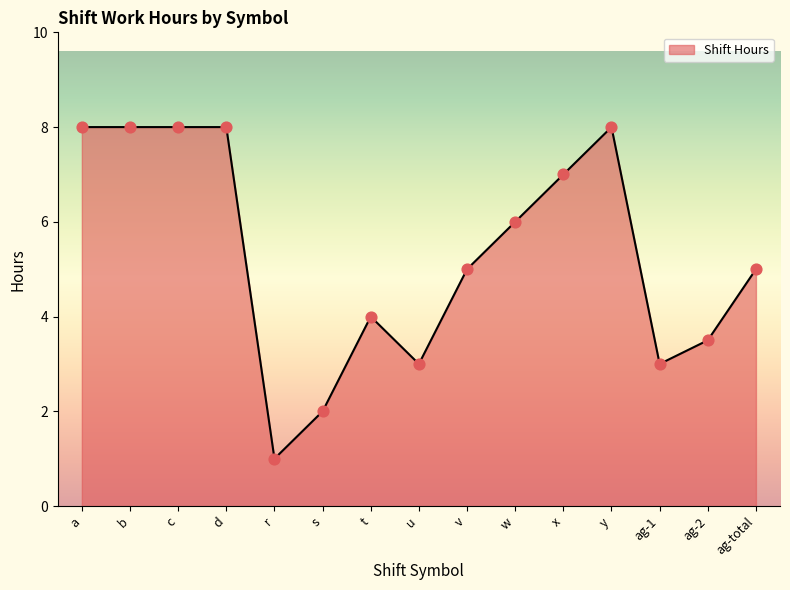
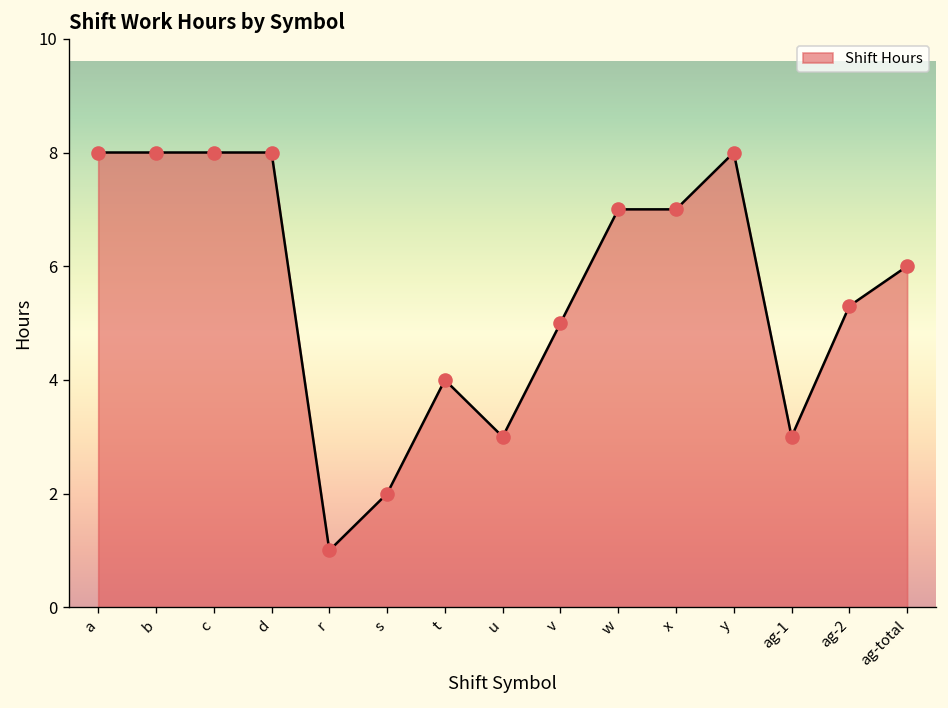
w: 6 -> 7
ag-2: 3.5 -> 5.3
ag-total: 5 -> 6
